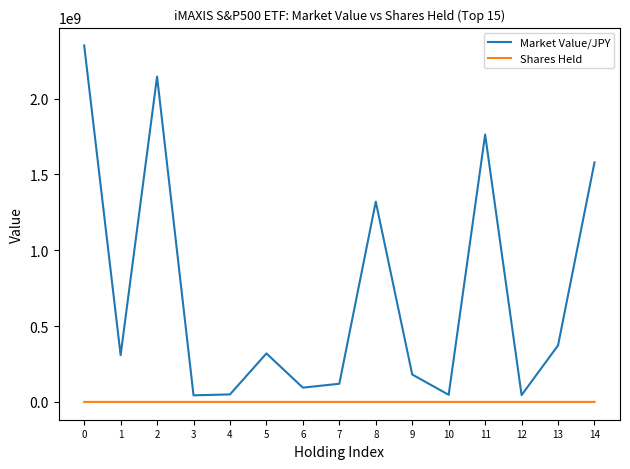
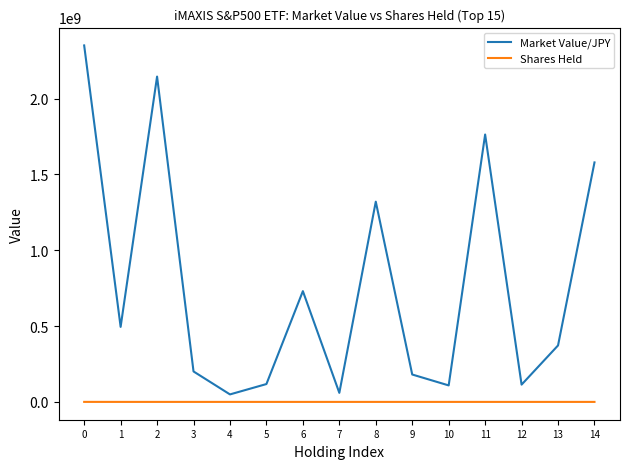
Market Value/JPY, 1: 310000000 -> 490000000
Market Value/JPY, 3: 40000000 -> 200000000
Market Value/JPY, 5: 320000000 -> 120000000
Market Value/JPY, 6: 90000000 -> 730000000
Market Value/JPY, 7: 120000000 -> 60000000
Market Value/JPY, 10: 50000000 -> 110000000
Market Value/JPY, 12: 40000000 -> 110000000
